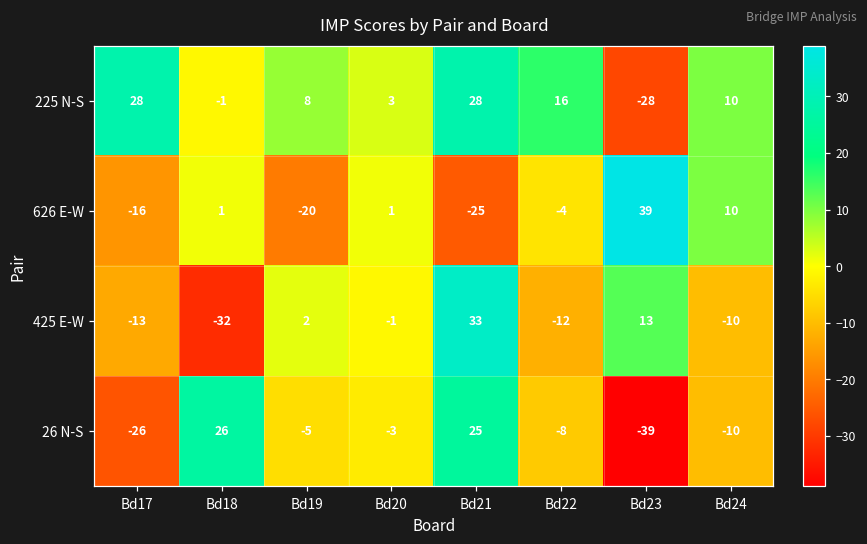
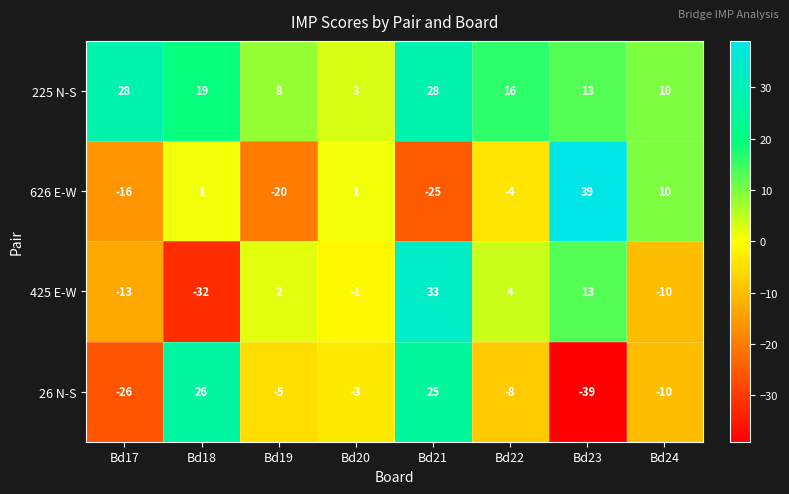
225 N-S, Bd18: -1 -> 19
225 N-S, Bd23: -28 -> 13
425 E-W, Bd22: -12 -> 4
